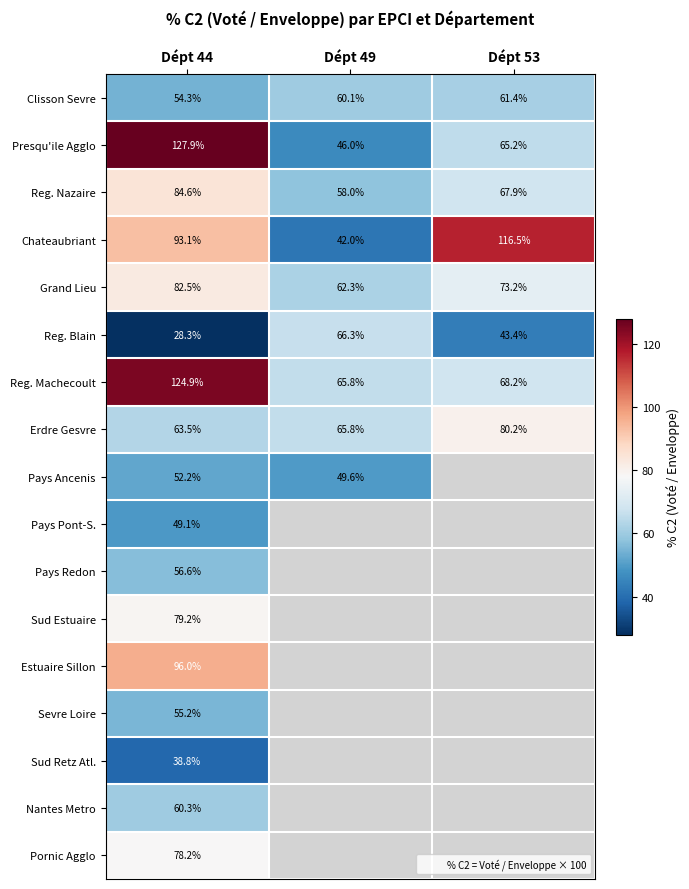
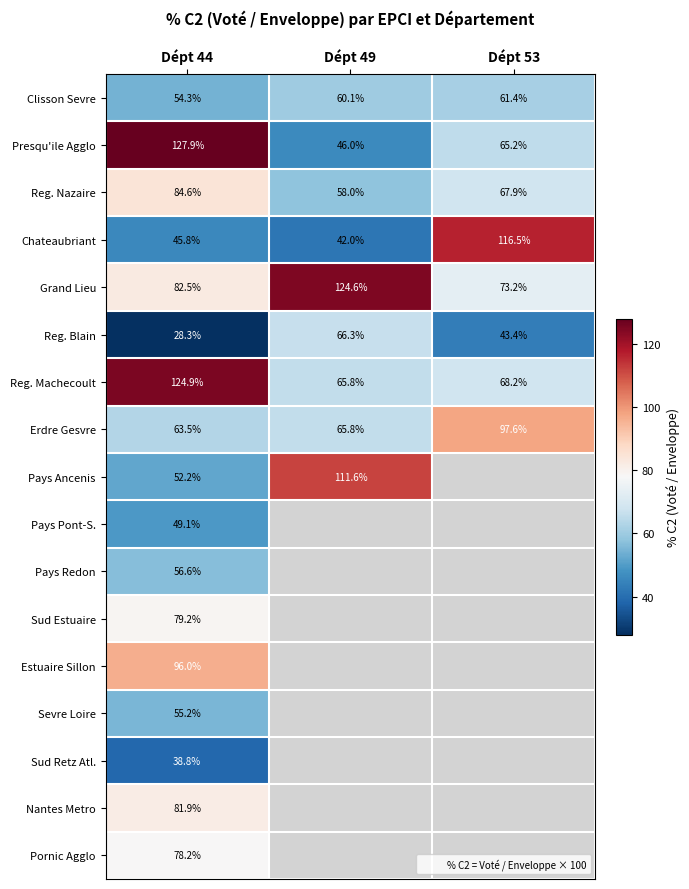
Chateaubriant, Dépt 44: 93.1% -> 45.8%
Grand Lieu, Dépt 49: 62.3% -> 124.6%
Erdre Gesvre, Dépt 53: 80.2% -> 97.6%
Pays Ancenis, Dépt 49: 49.6% -> 111.6%
Nantes Metro, Dépt 44: 60.3% -> 81.9%
